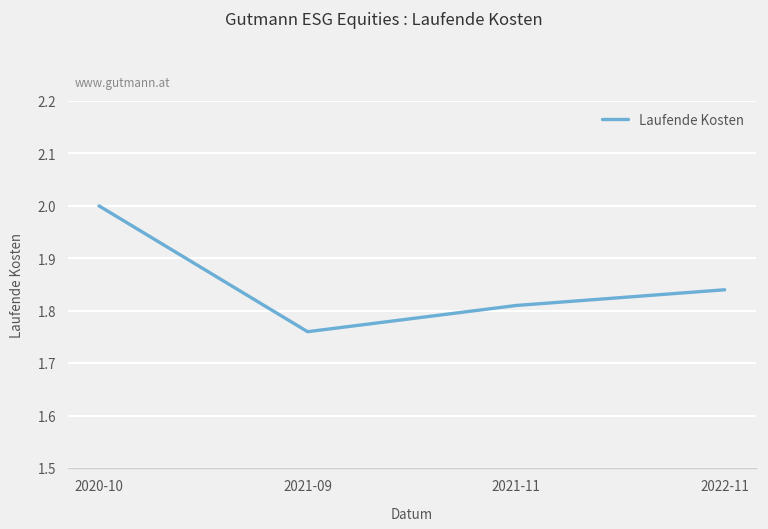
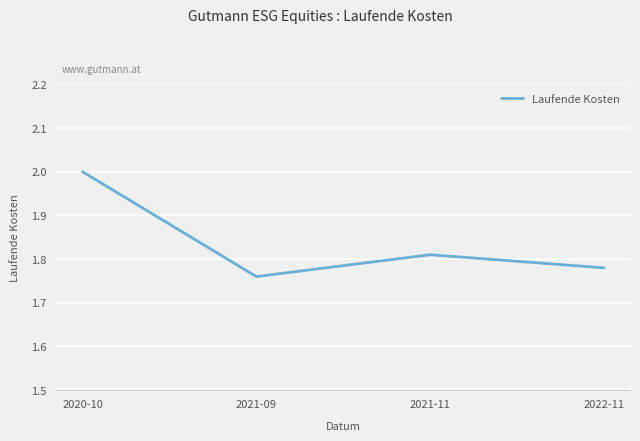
2022-11: 1.84 -> 1.78
